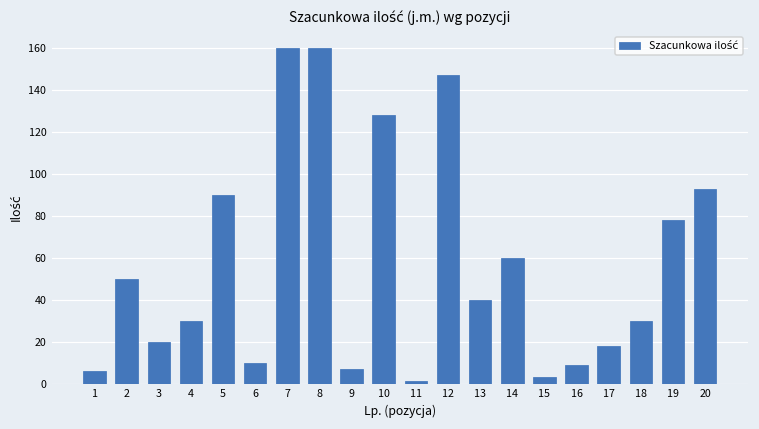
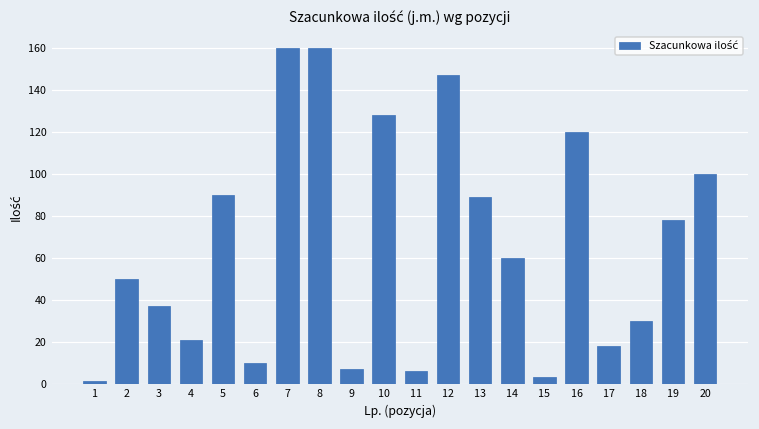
1: 6 -> 1
3: 20 -> 37
4: 30 -> 21
11: 1 -> 6
13: 40 -> 89
16: 9 -> 120
20: 93 -> 100
